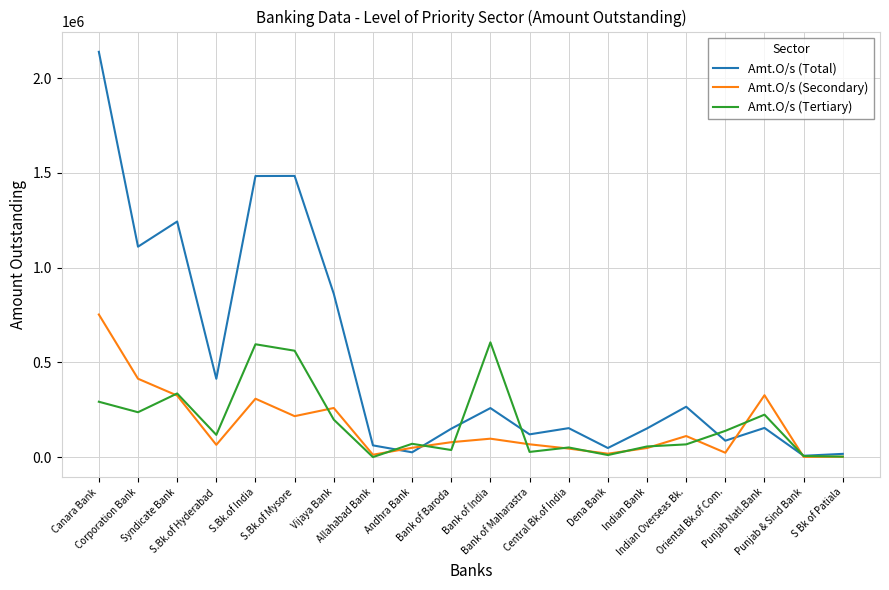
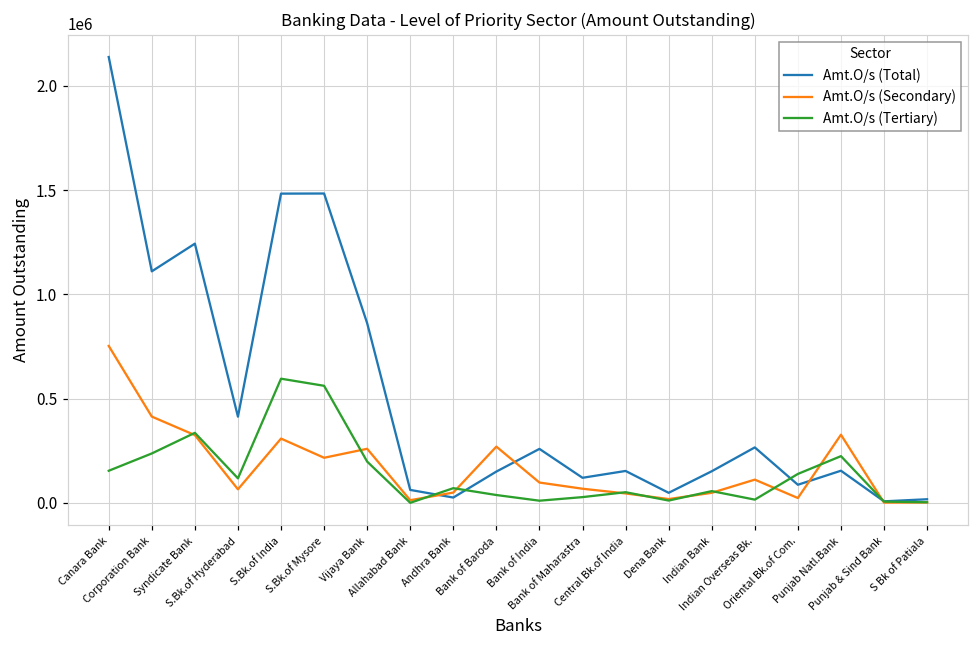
Amt.O/s (Tertiary), Canara Bank: 290000 -> 150000
Amt.O/s (Secondary), Bank of Baroda: 80000 -> 270000
Amt.O/s (Tertiary), Bank of India: 610000 -> 10000
Amt.O/s (Tertiary), Indian Overseas Bk.: 70000 -> 20000
